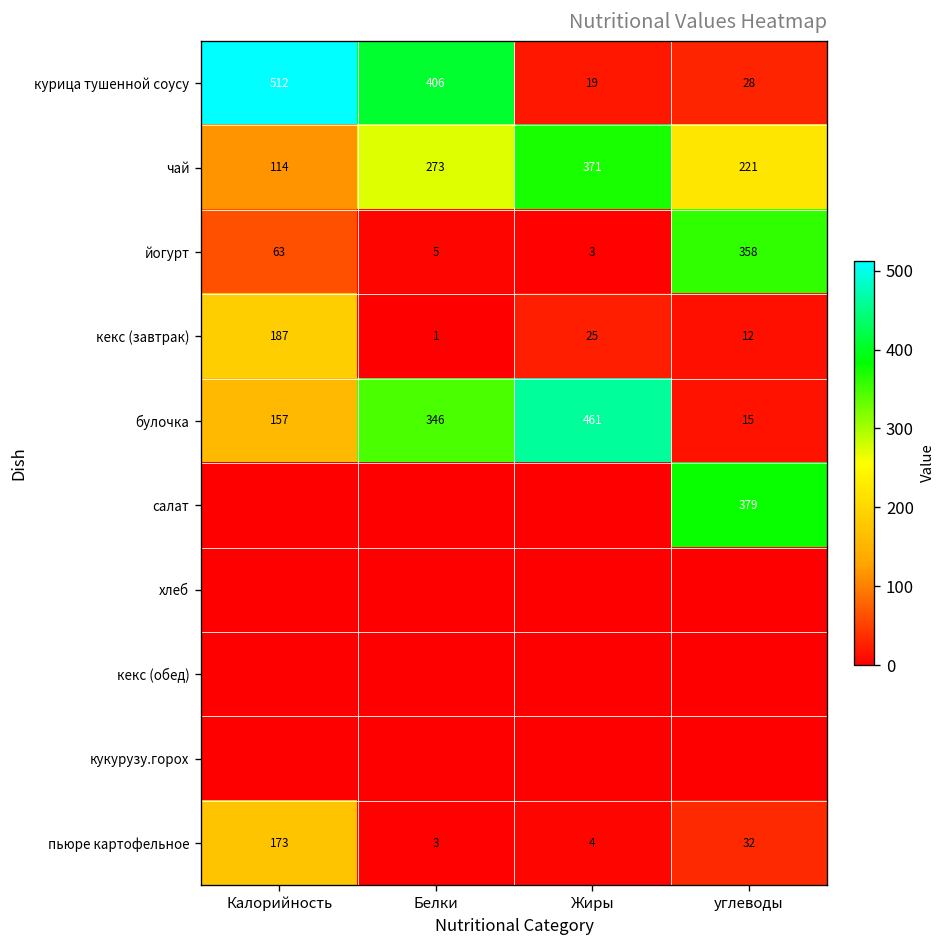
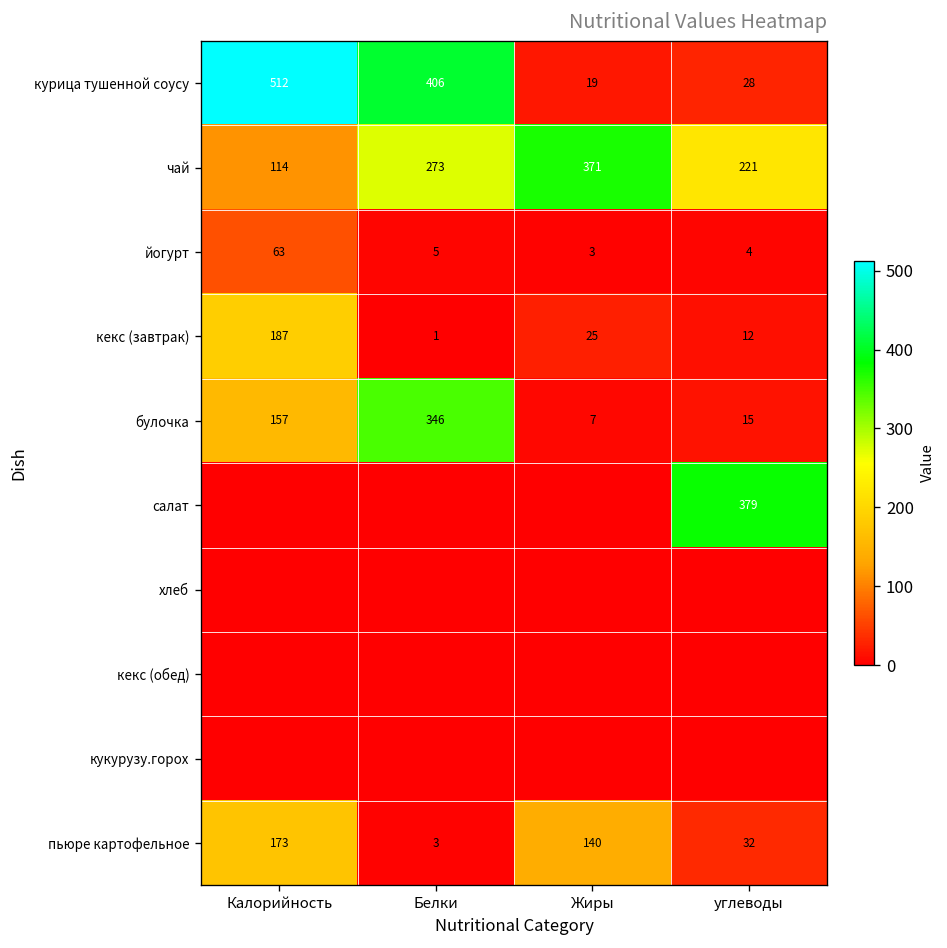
йогурт, углеводы: 358 -> 4
булочка, Жиры: 461 -> 7
пьюре картофельное, Жиры: 4 -> 140
